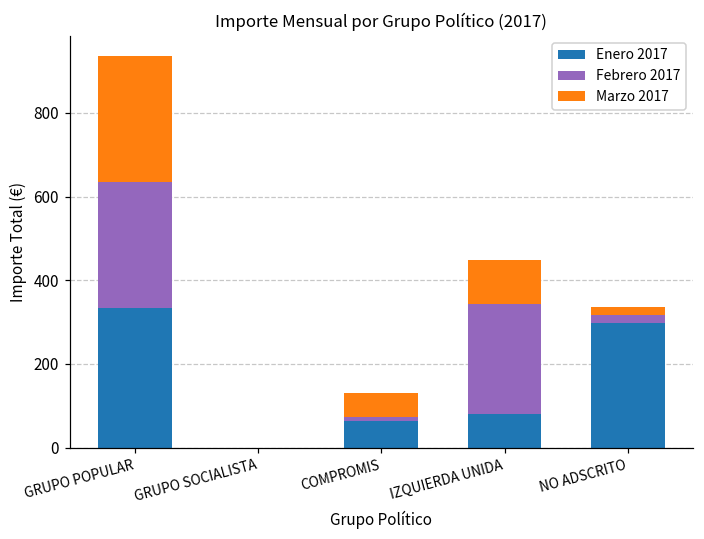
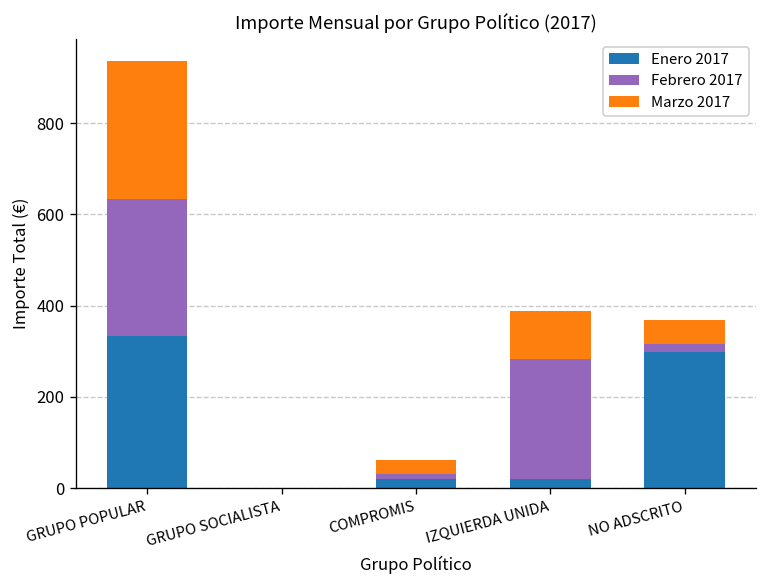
Enero 2017, COMPROMIS: 60 -> 20
Marzo 2017, COMPROMIS: 60 -> 30
Enero 2017, IZQUIERDA UNIDA: 80 -> 20
Marzo 2017, NO ADSCRITO: 20 -> 50
